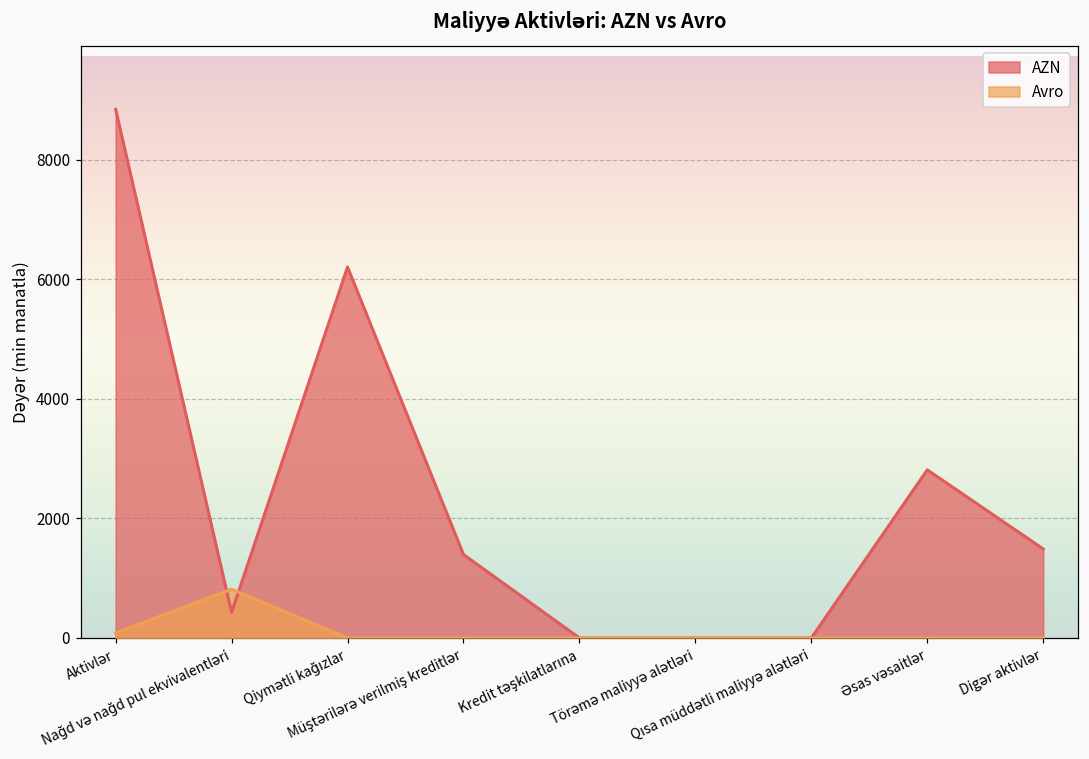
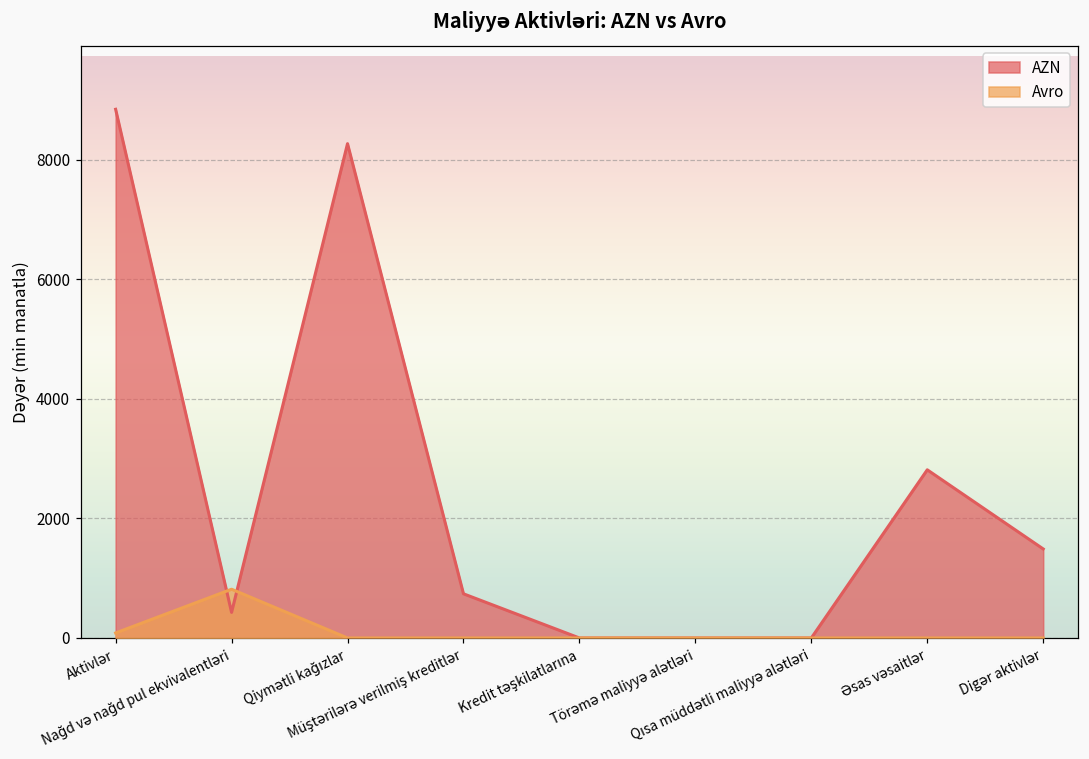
AZN, Qiymətli kağızlar: 6200 -> 8300
AZN, Müştərilərə verilmiş kreditlər: 1400 -> 700
